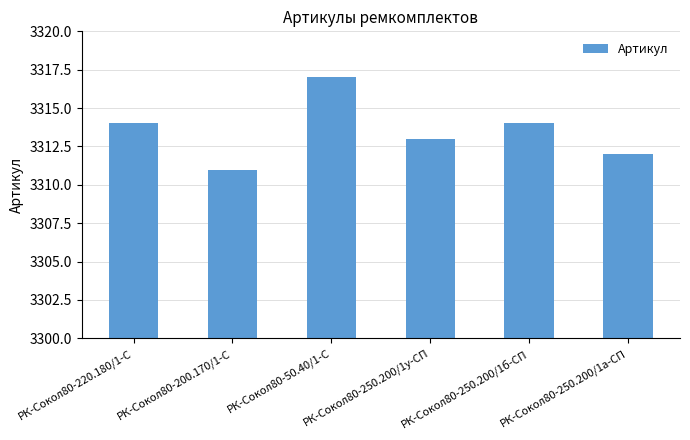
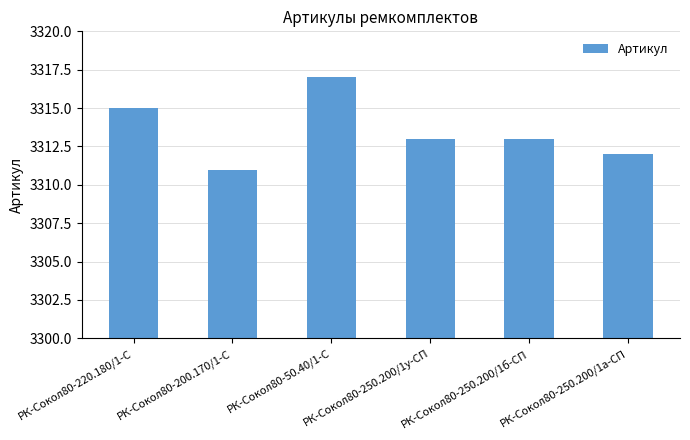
РК-Сокол80-220.180/1-С: 3314 -> 3315
РК-Сокол80-250.200/1б-СП: 3314 -> 3313
